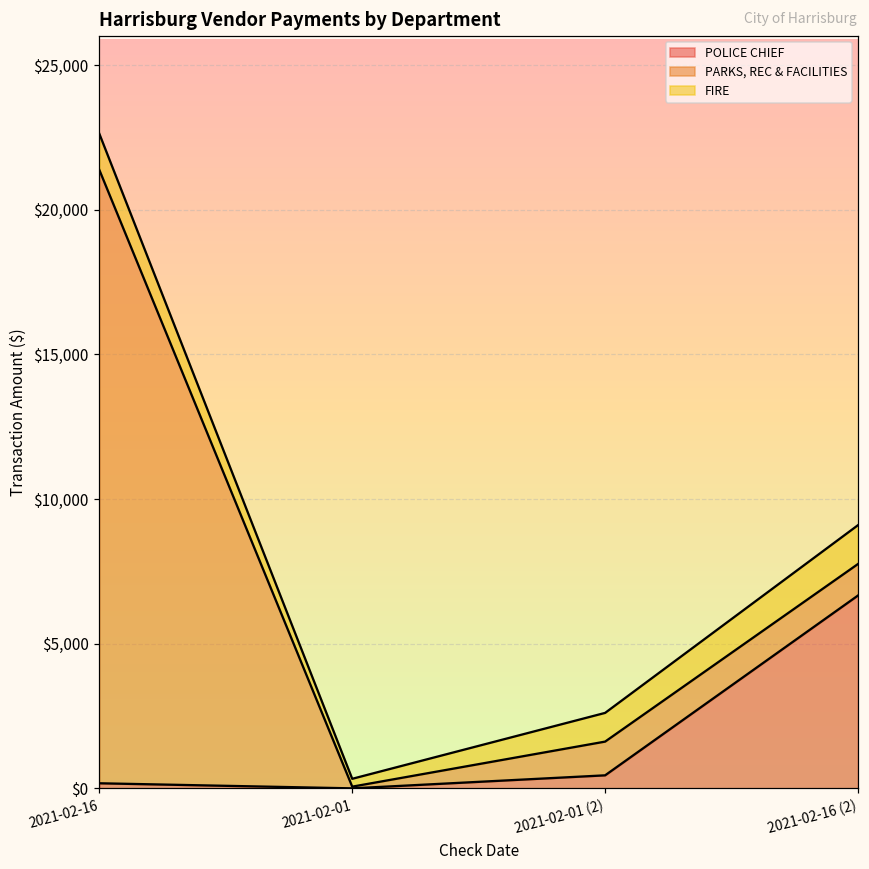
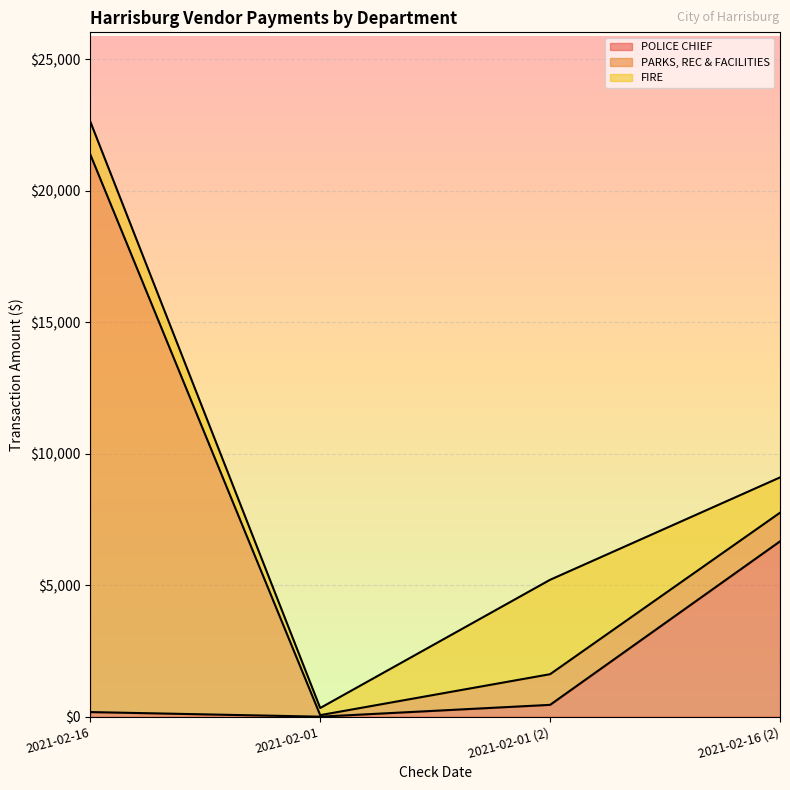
FIRE, 2021-02-01 (2): $1,000 -> $3,600
